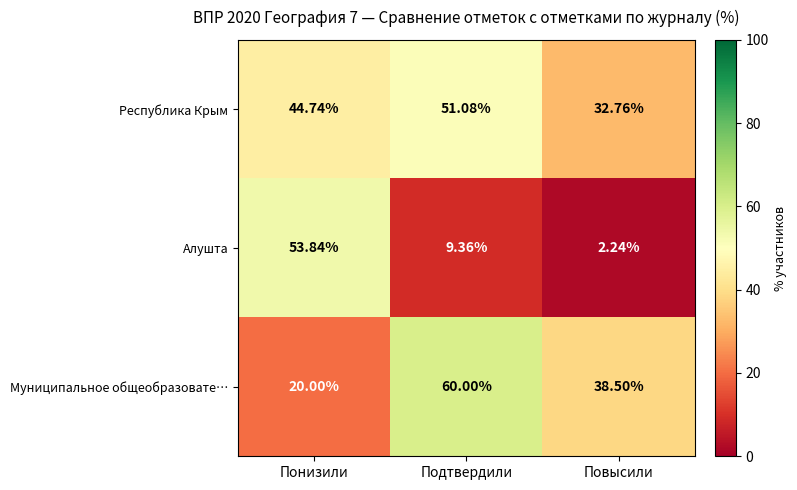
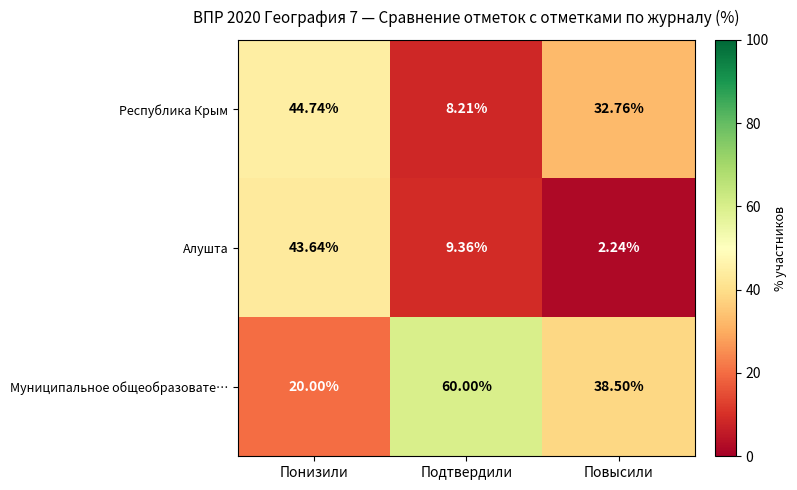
Республика Крым, Подтвердили: 51.08% -> 8.21%
Алушта, Понизили: 53.84% -> 43.64%
